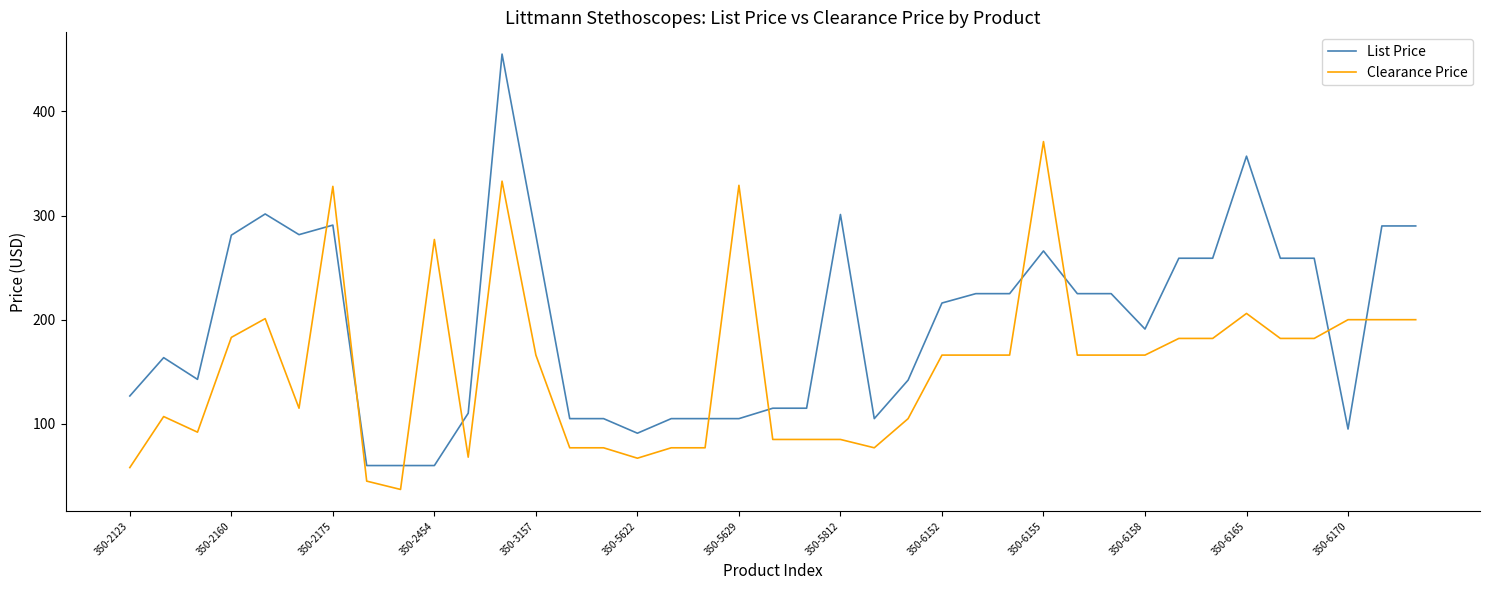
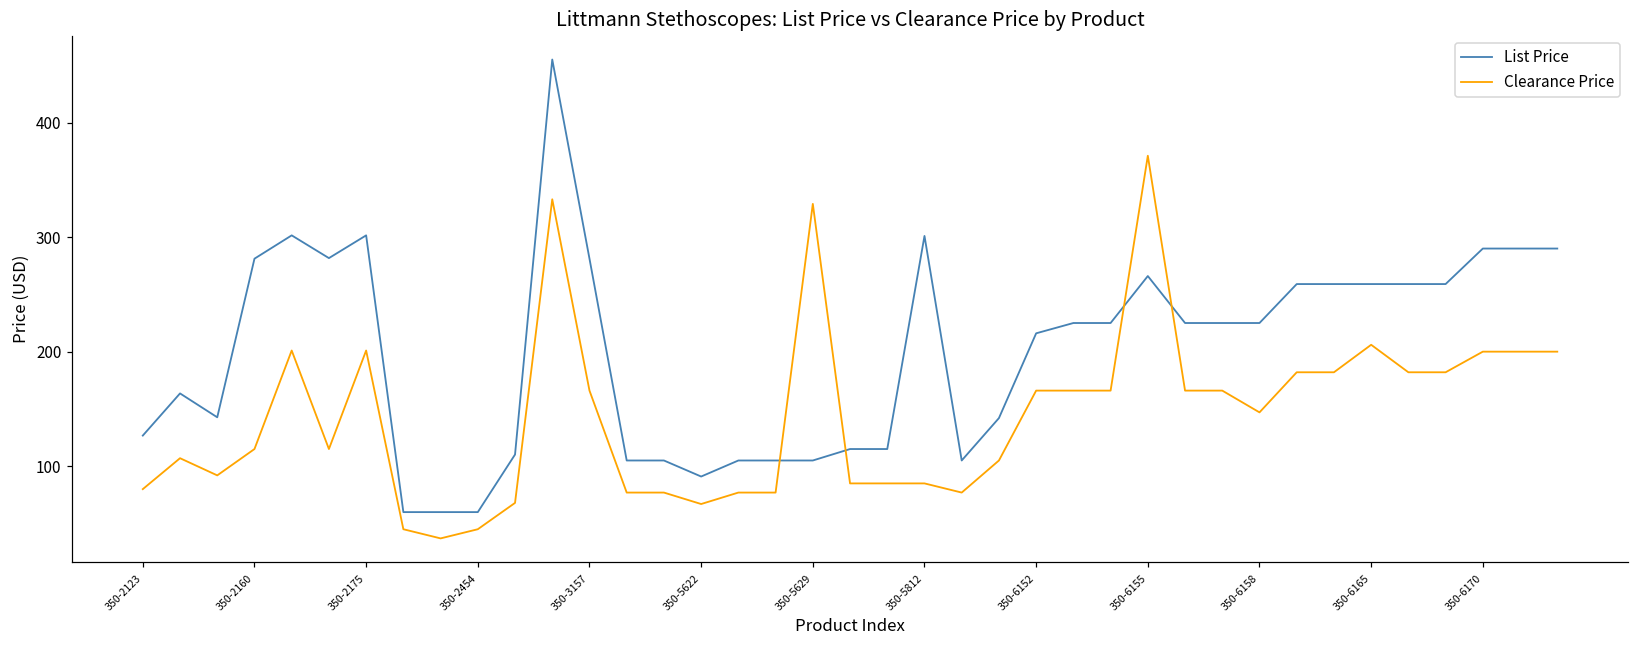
Clearance Price, 350-2123: 58 -> 80
Clearance Price, 350-2160: 183 -> 115
List Price, 350-2175: 291 -> 302
Clearance Price, 350-2175: 328 -> 201
Clearance Price, 350-2454: 277 -> 45
List Price, 350-6158: 191 -> 225
Clearance Price, 350-6158: 166 -> 147
List Price, 350-6165: 357 -> 259
List Price, 350-6170: 95 -> 290
